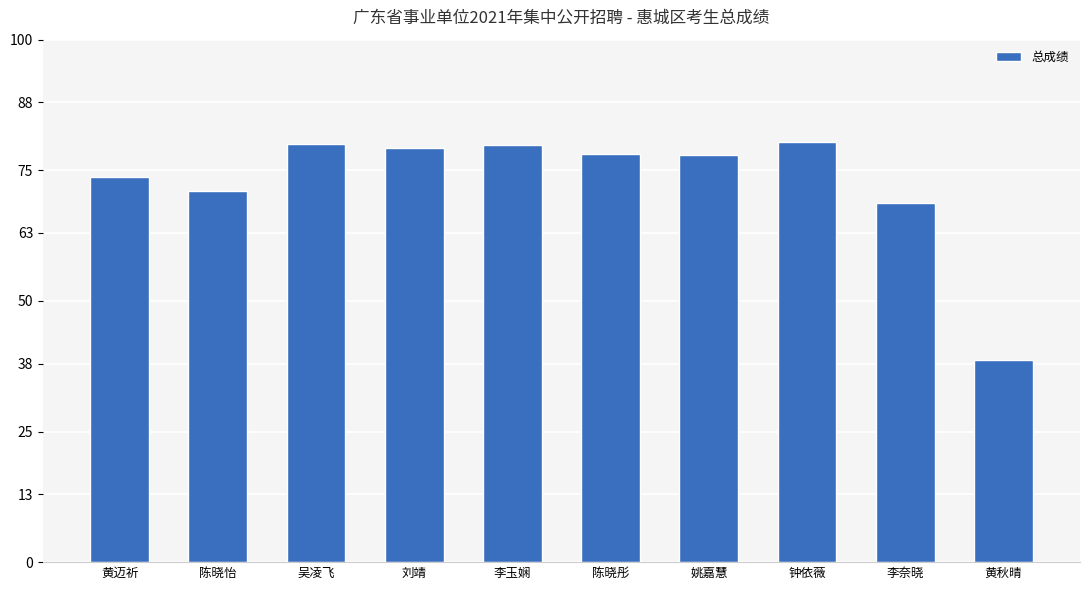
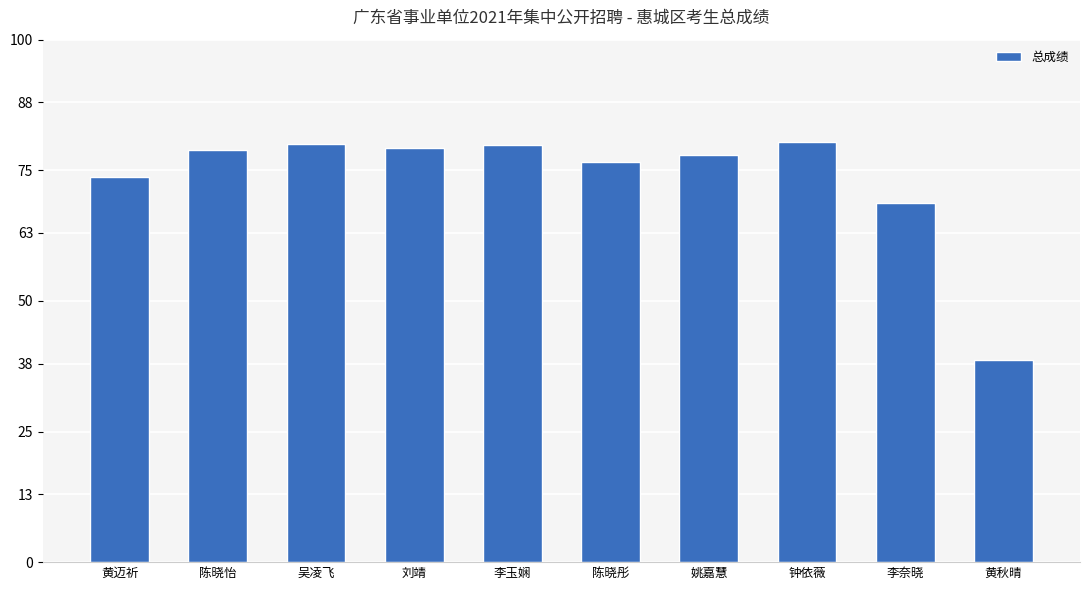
陈晓怡: 71 -> 79
陈晓彤: 78 -> 77
